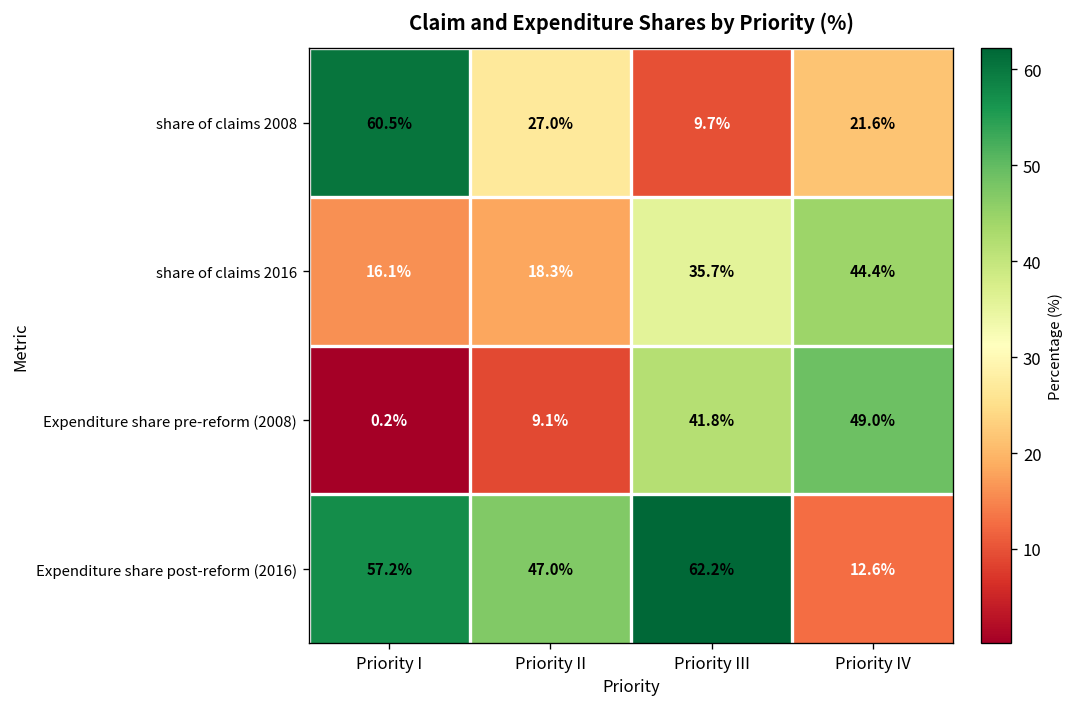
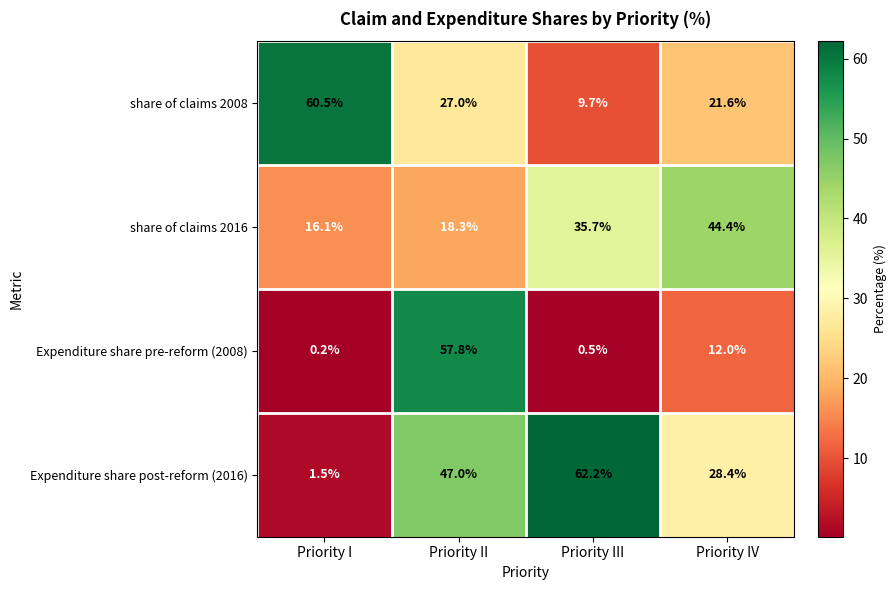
Expenditure share pre-reform (2008), Priority II: 9.1% -> 57.8%
Expenditure share pre-reform (2008), Priority III: 41.8% -> 0.5%
Expenditure share pre-reform (2008), Priority IV: 49.0% -> 12.0%
Expenditure share post-reform (2016), Priority I: 57.2% -> 1.5%
Expenditure share post-reform (2016), Priority IV: 12.6% -> 28.4%
